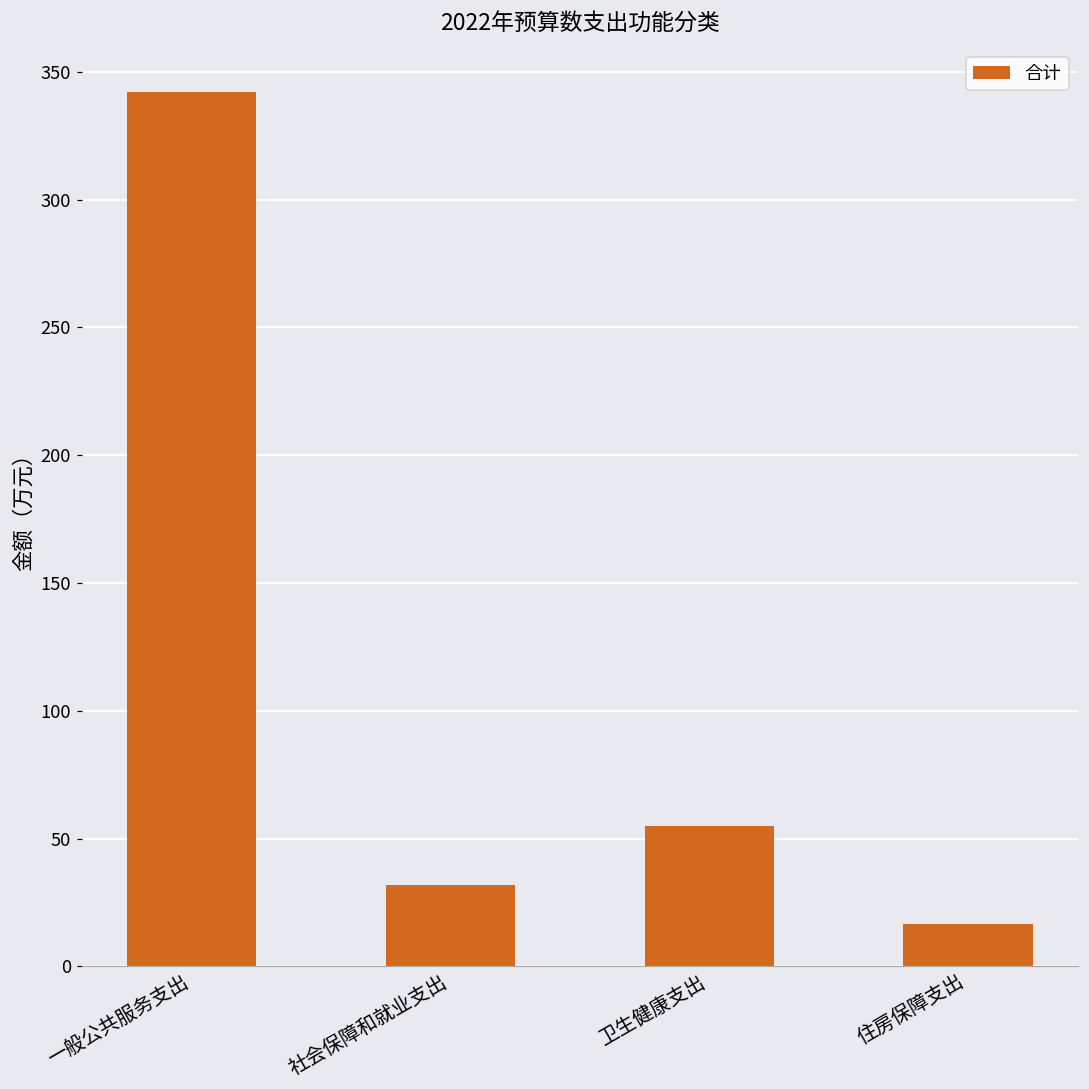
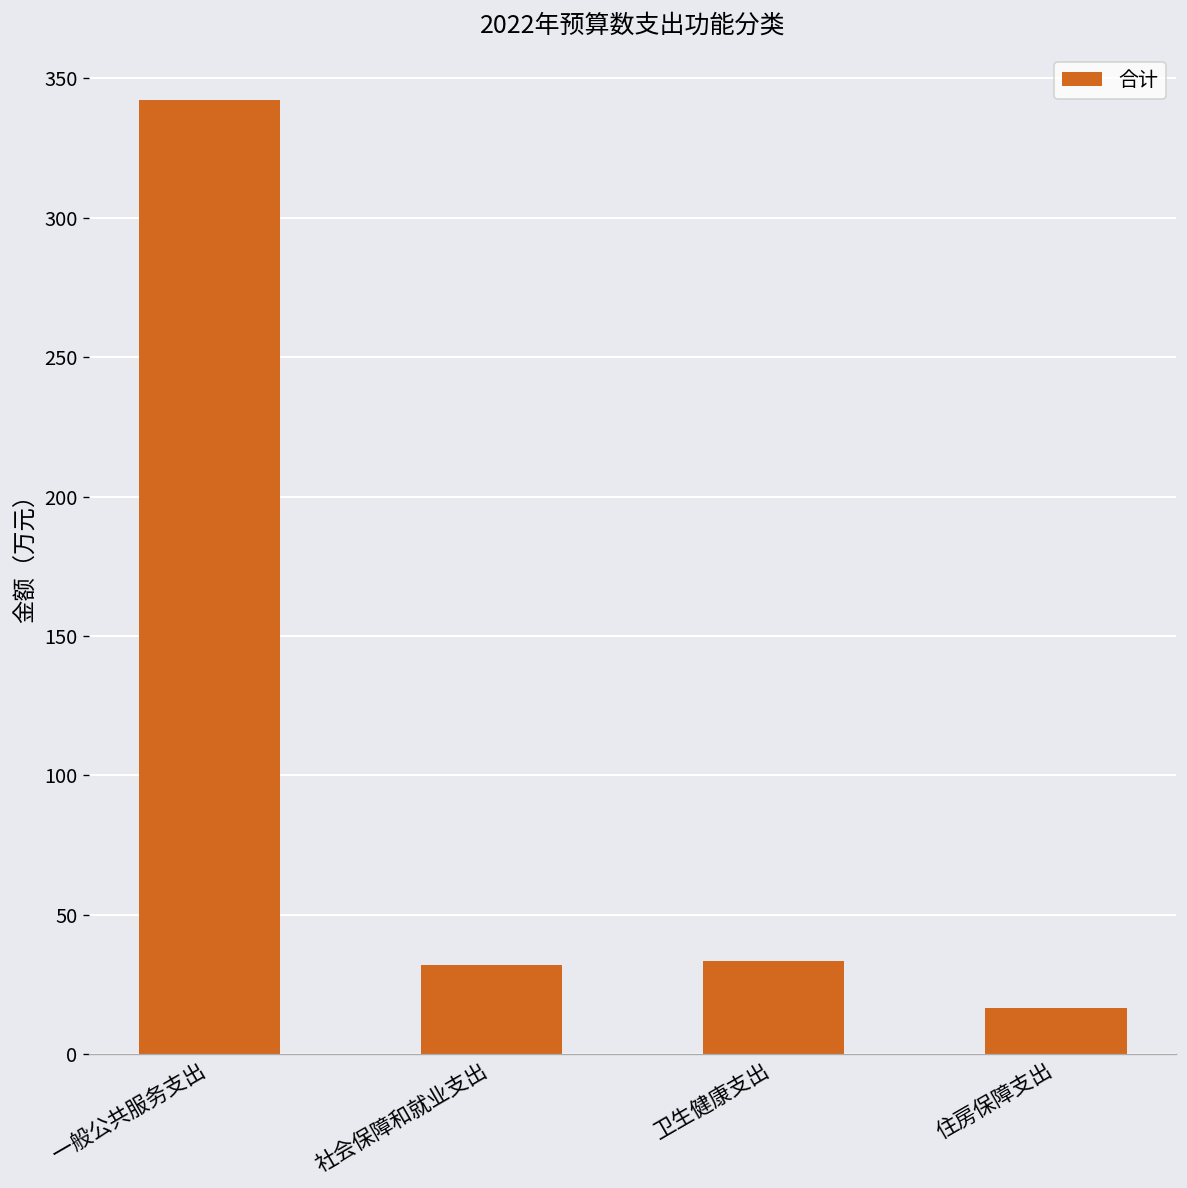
卫生健康支出: 55 -> 34
